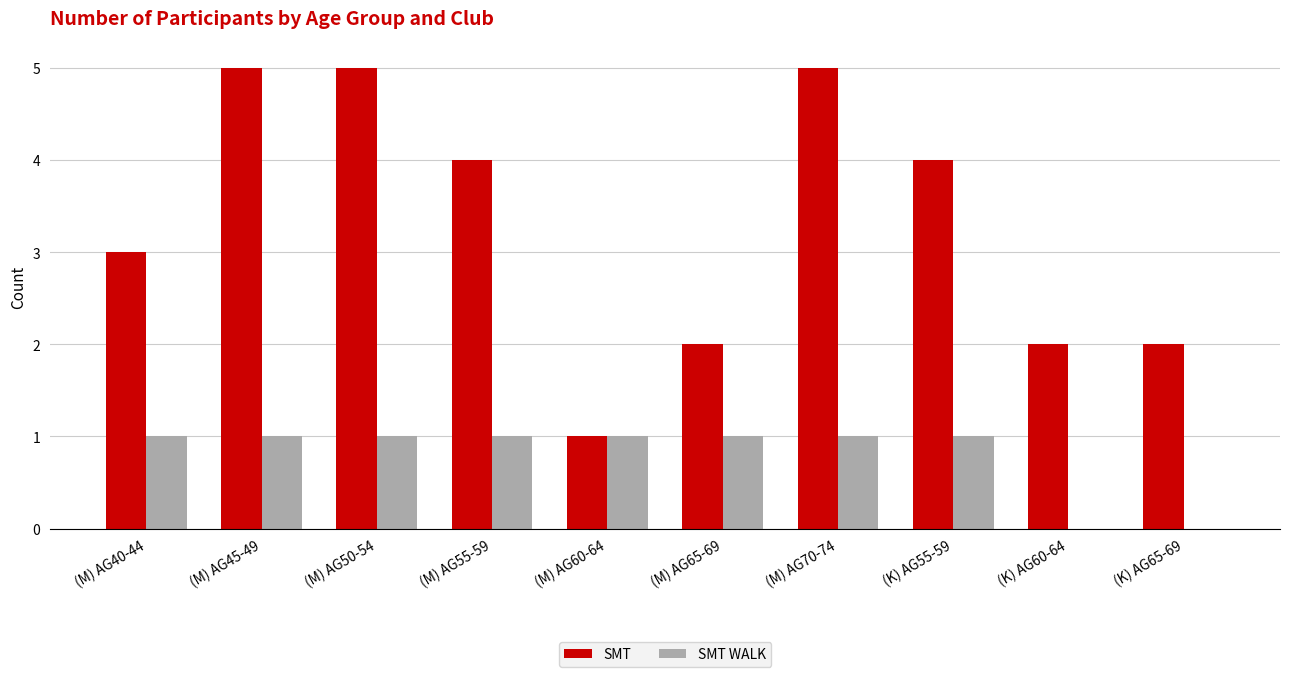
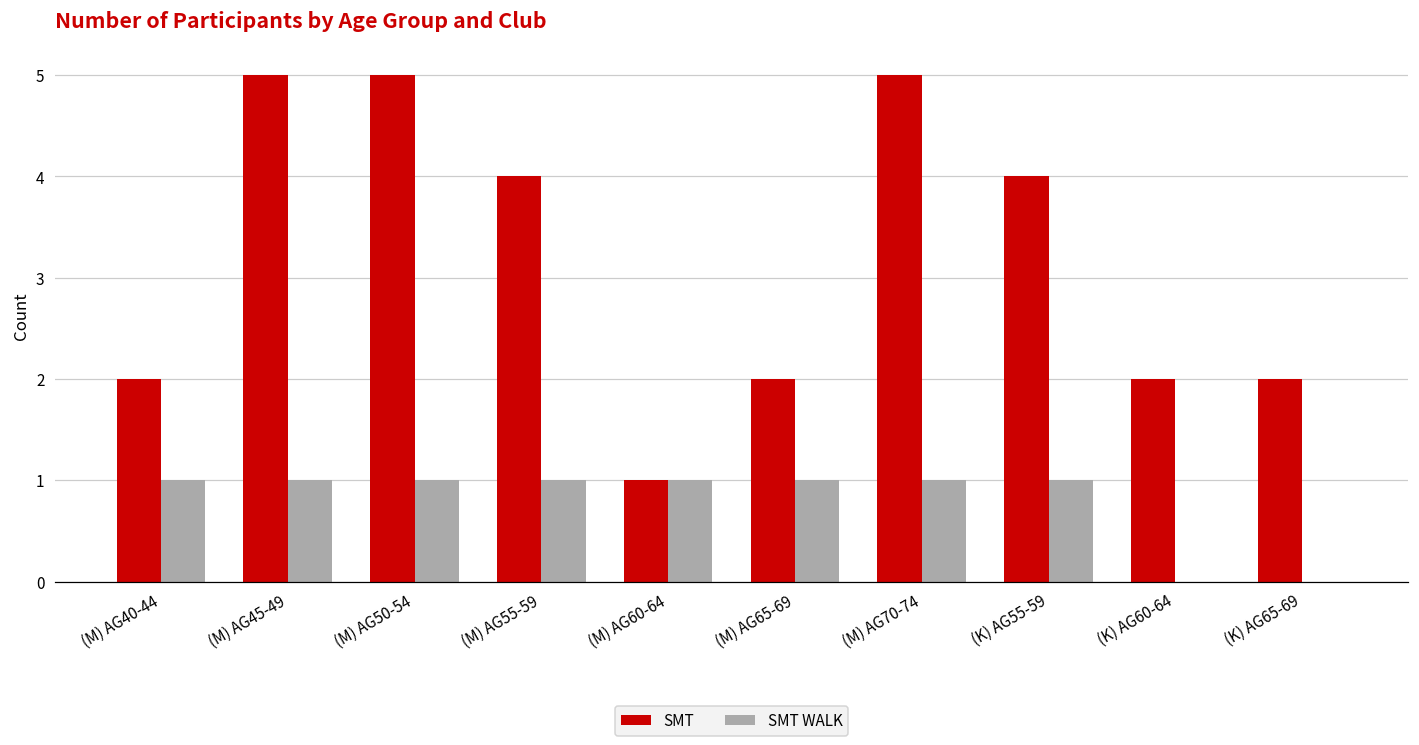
SMT, (M) AG40-44: 3 -> 2
